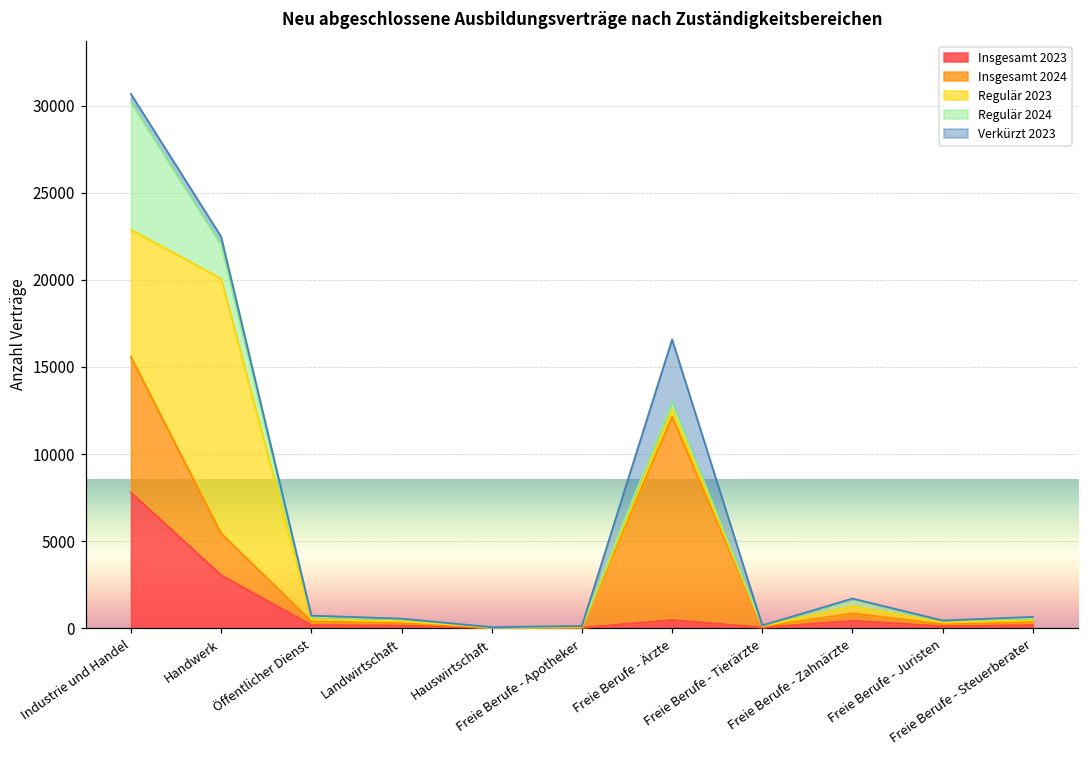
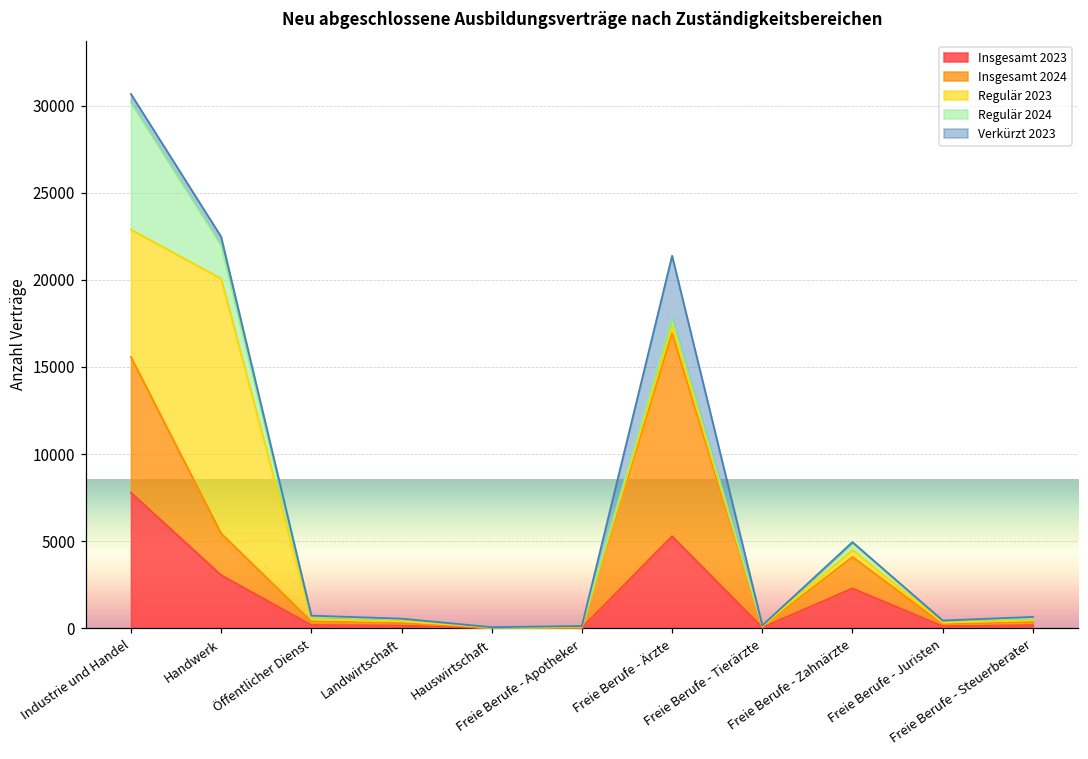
Insgesamt 2023, Freie Berufe - Ärzte: 500 -> 5300
Insgesamt 2023, Freie Berufe - Zahnärzte: 400 -> 2300
Insgesamt 2024, Freie Berufe - Zahnärzte: 400 -> 1800
